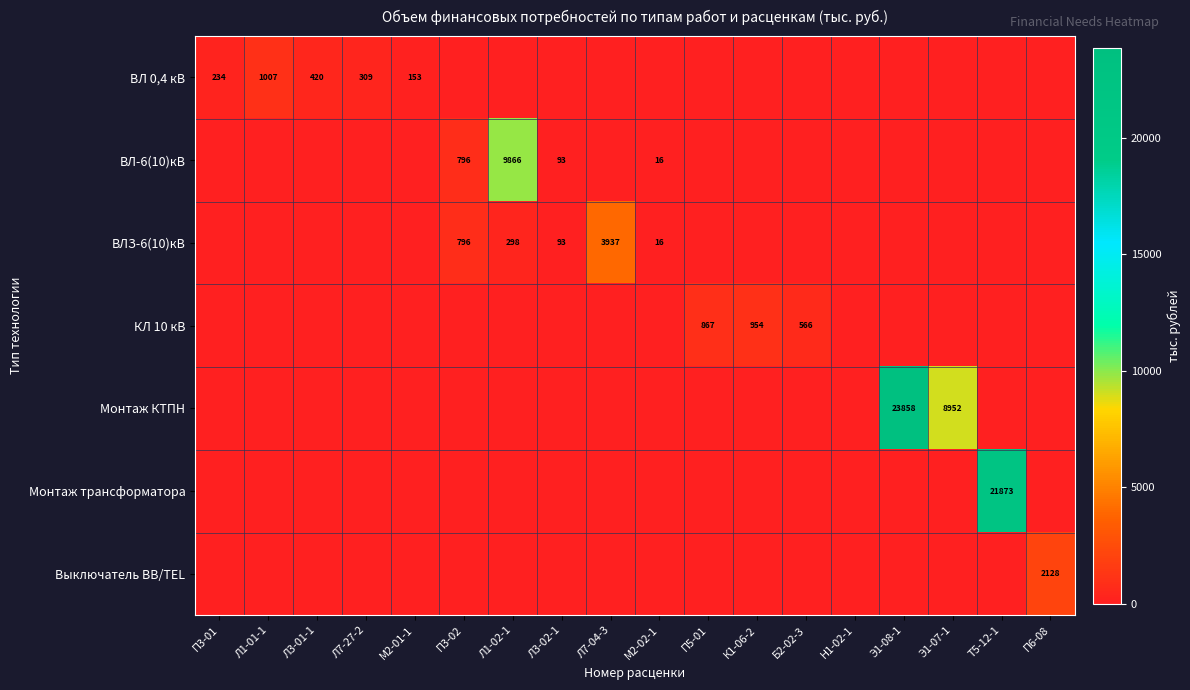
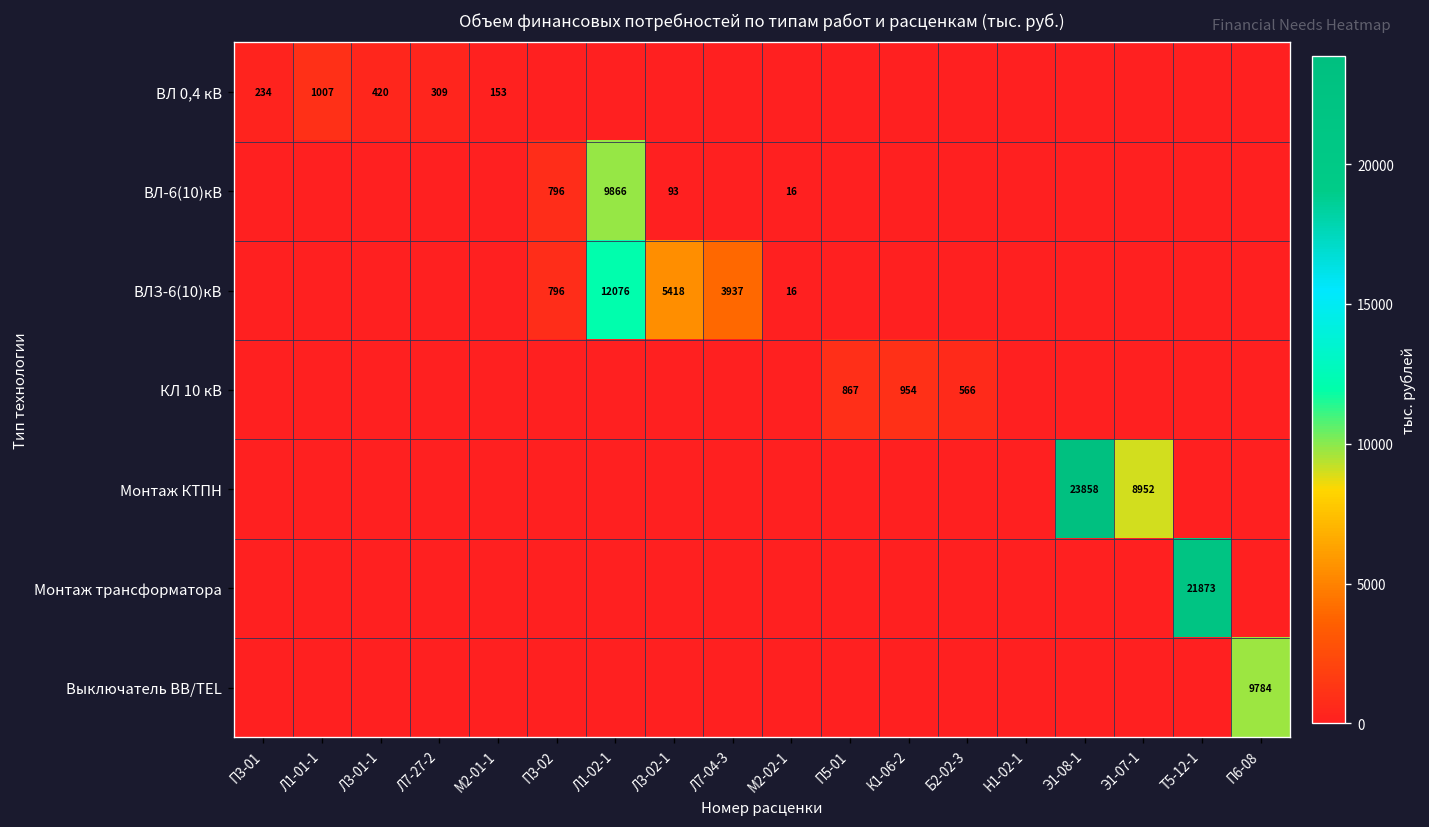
ВЛЗ-6(10)кВ, Л1-02-1: 298 -> 12076
ВЛЗ-6(10)кВ, Л3-02-1: 93 -> 5418
Выключатель BB/TEL, П6-08: 2128 -> 9784
